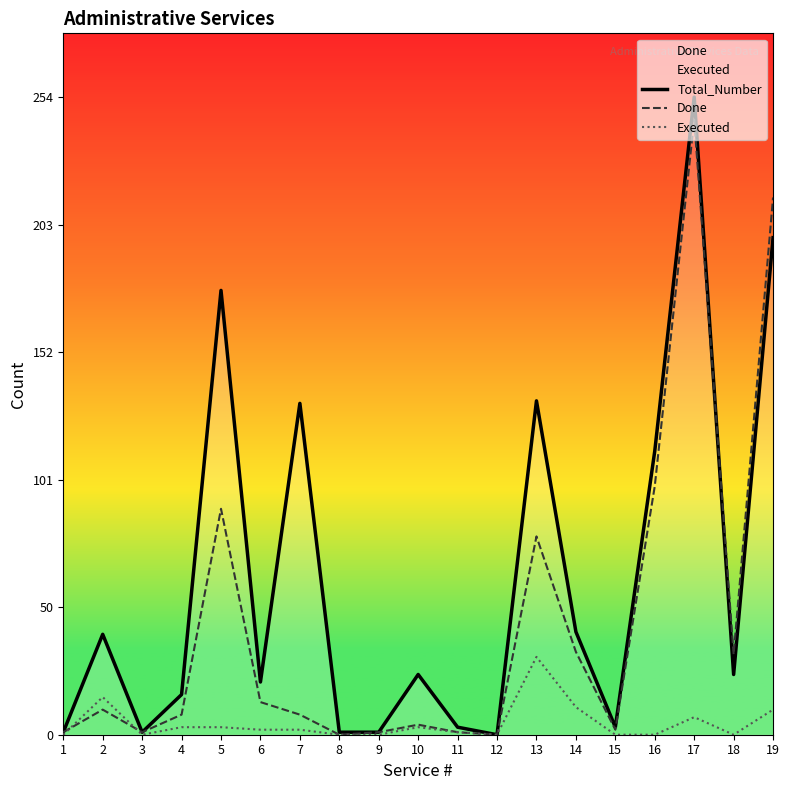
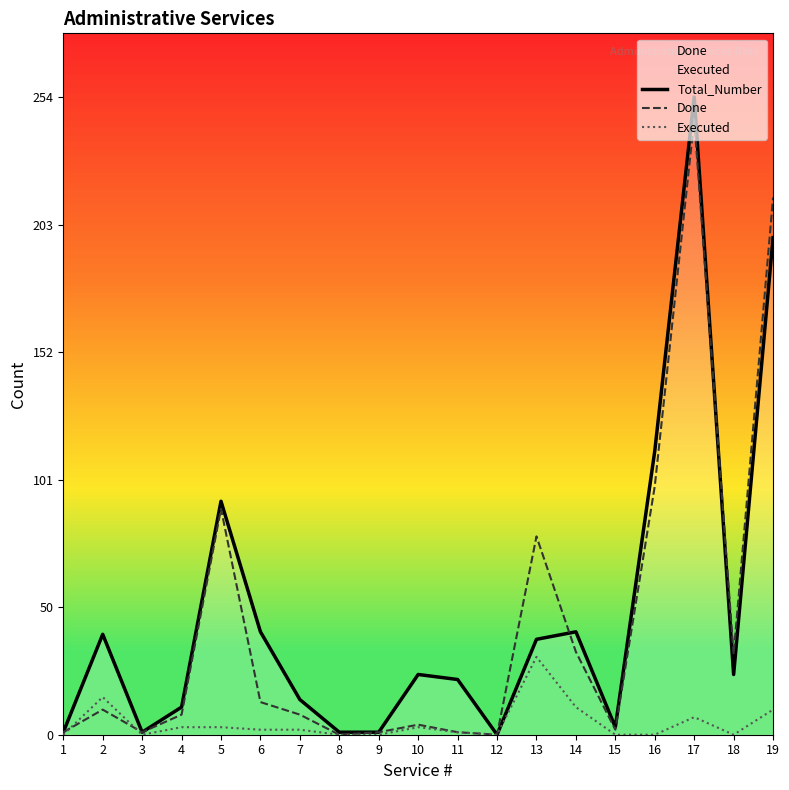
Total_Number, 4: 16 -> 11
Total_Number, 5: 177 -> 93
Total_Number, 6: 21 -> 41
Total_Number, 7: 132 -> 14
Total_Number, 11: 3 -> 22
Total_Number, 13: 133 -> 38
